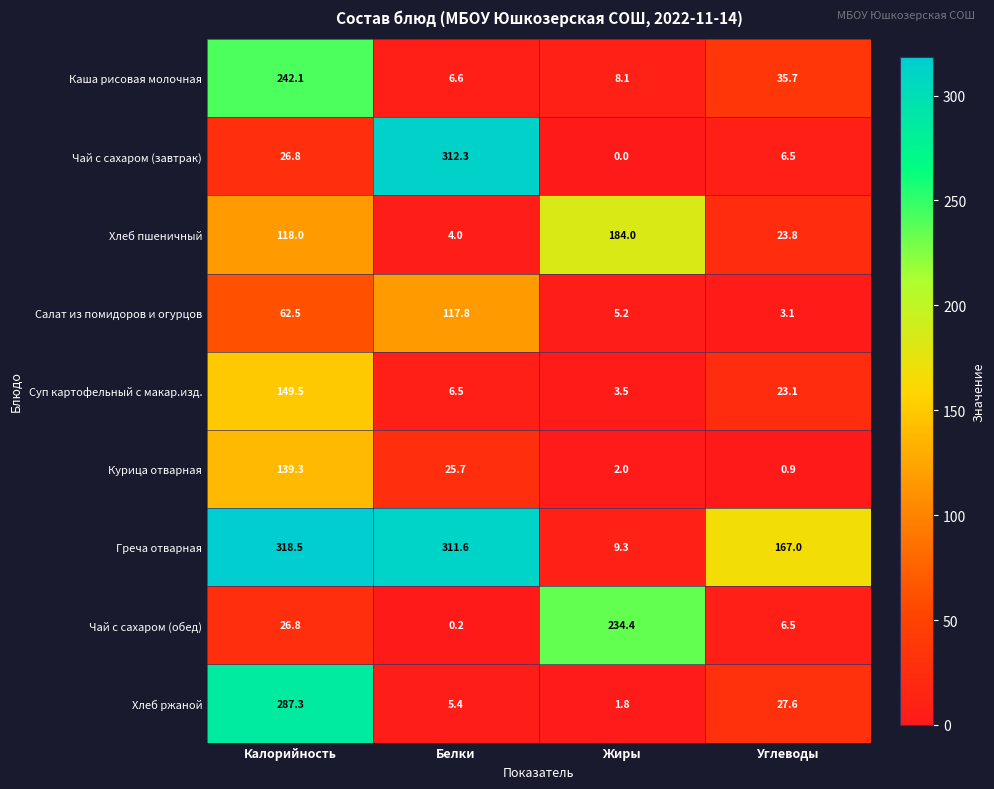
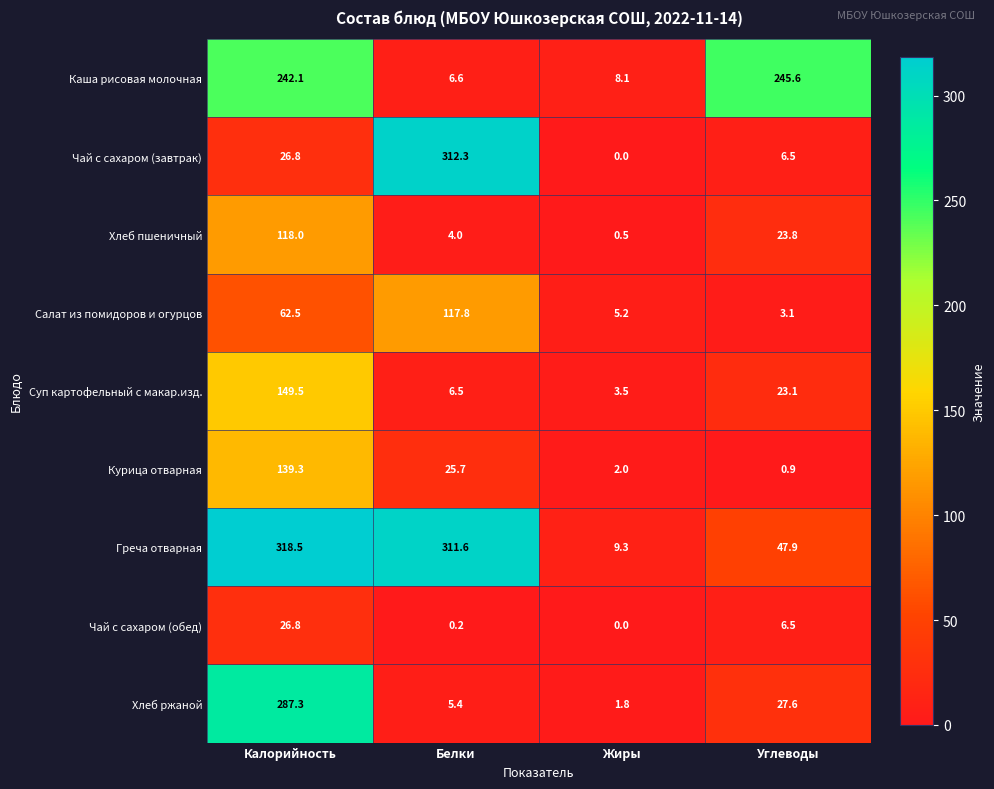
Каша рисовая молочная, Углеводы: 35.7 -> 245.6
Хлеб пшеничный, Жиры: 184.0 -> 0.5
Греча отварная, Углеводы: 167.0 -> 47.9
Чай с сахаром (обед), Жиры: 234.4 -> 0.0
